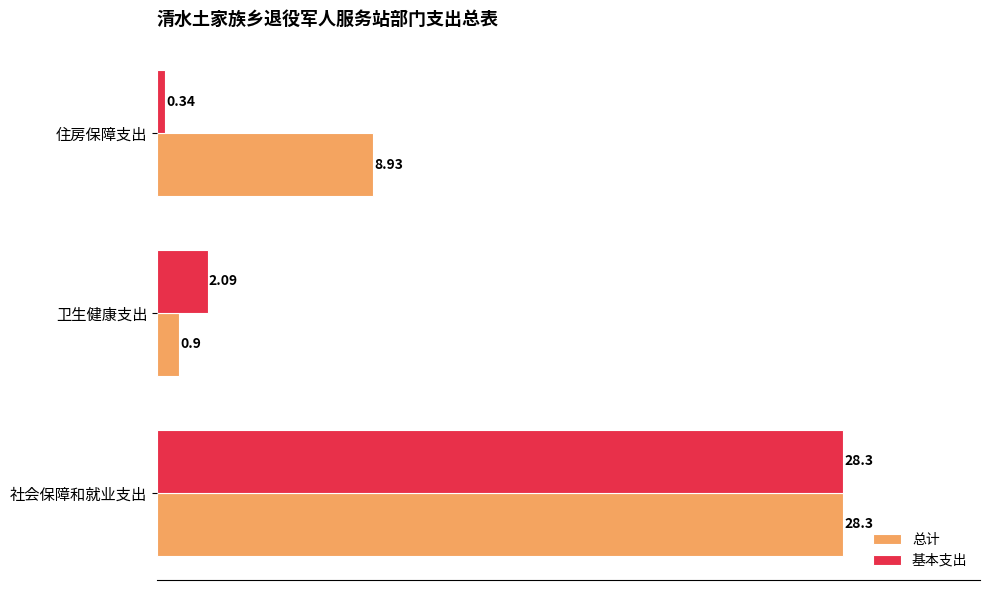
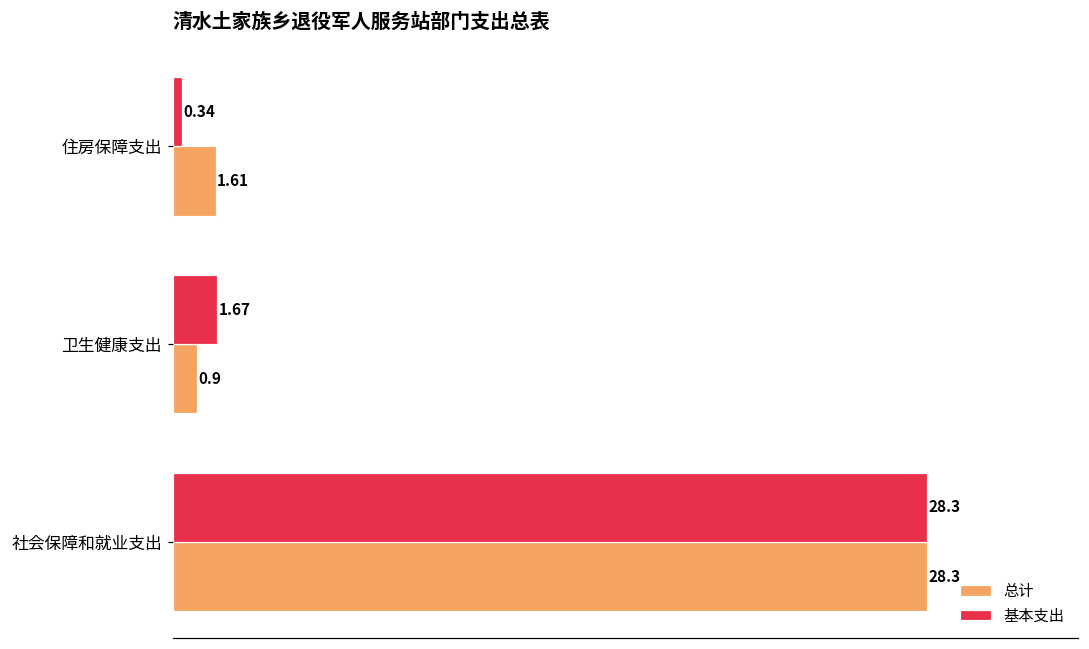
总计, 住房保障支出: 8.93 -> 1.61
基本支出, 卫生健康支出: 2.09 -> 1.67
